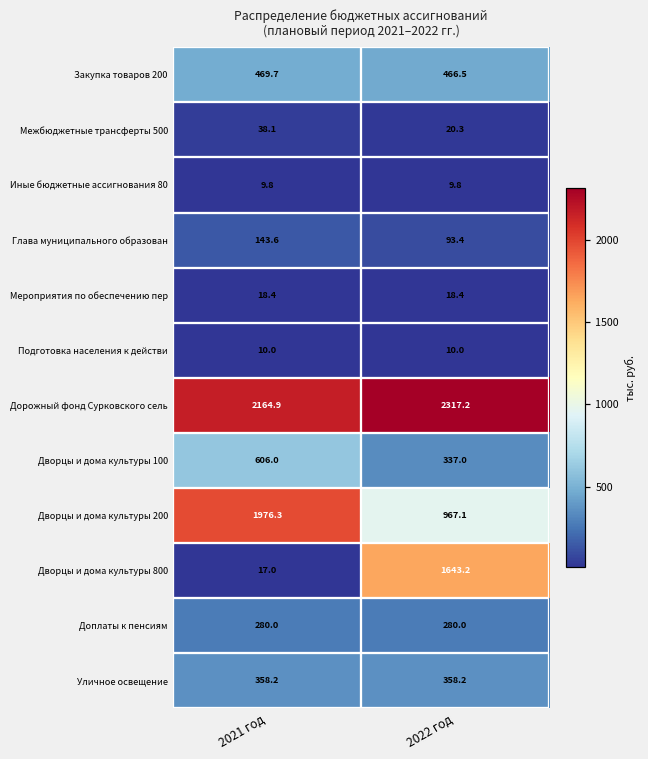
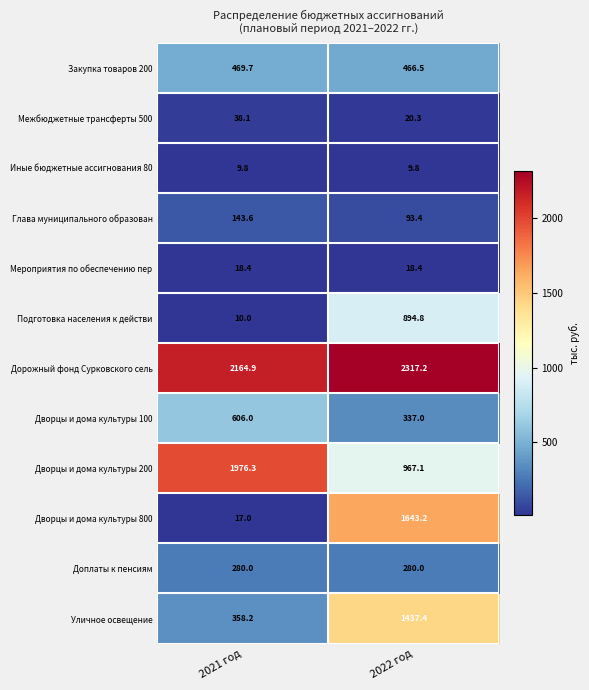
Подготовка населения к действи, 2022 год: 10.0 -> 894.8
Уличное освещение, 2022 год: 358.2 -> 1437.4
